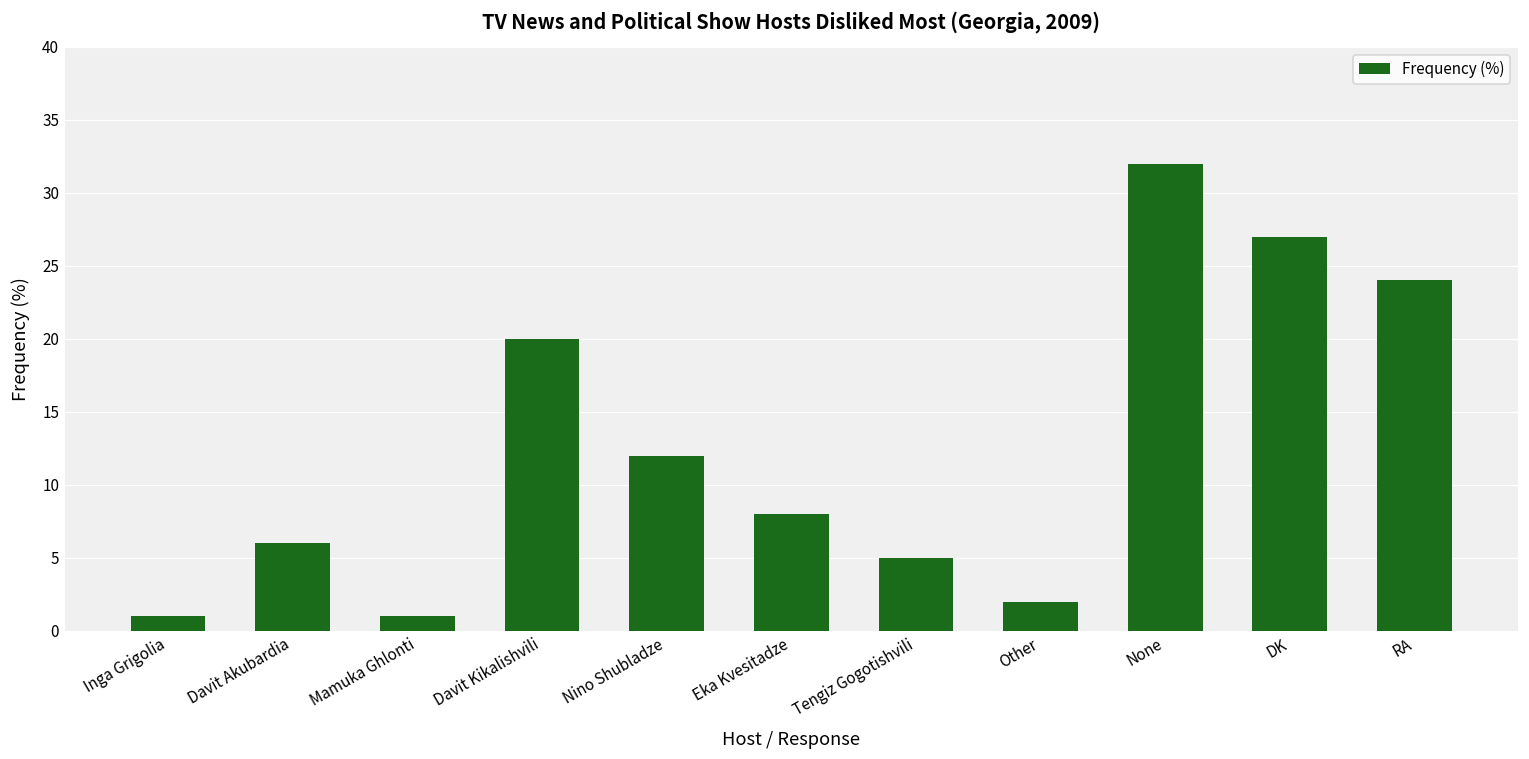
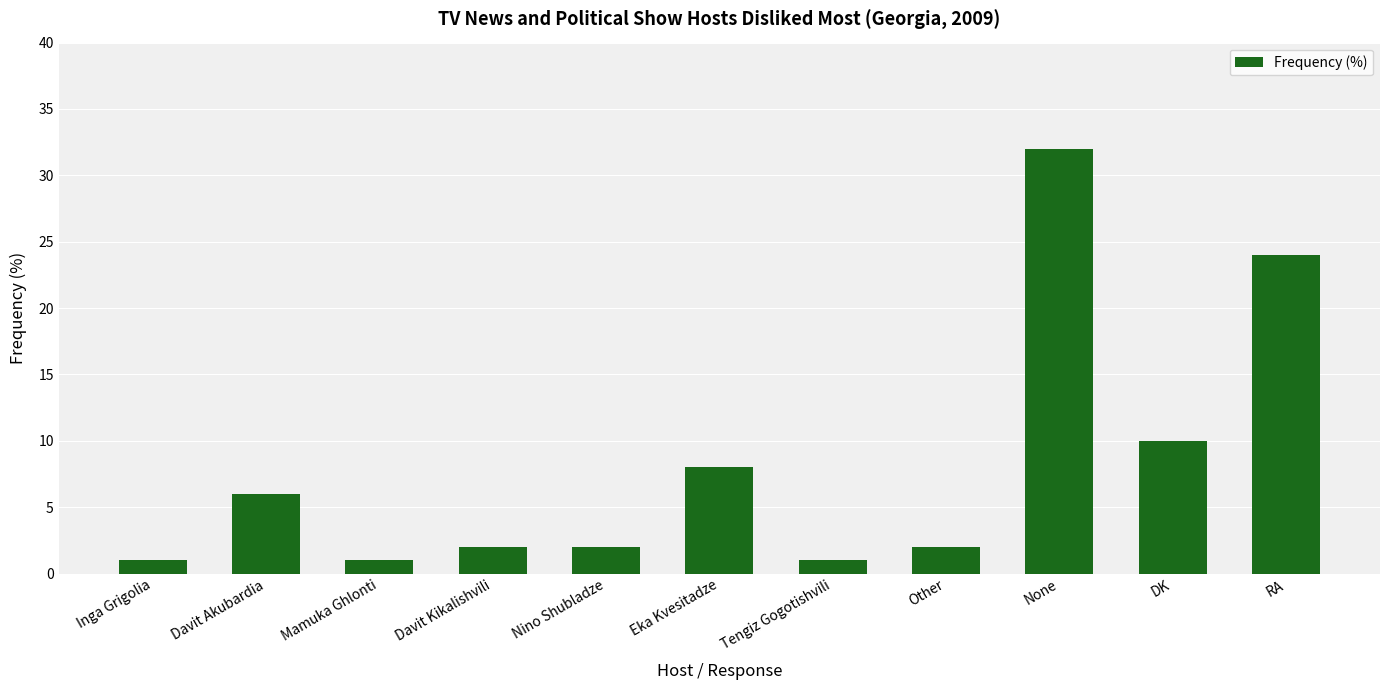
Davit Kikalishvili: 20 -> 2
Nino Shubladze: 12 -> 2
Tengiz Gogotishvili: 5 -> 1
DK: 27 -> 10
